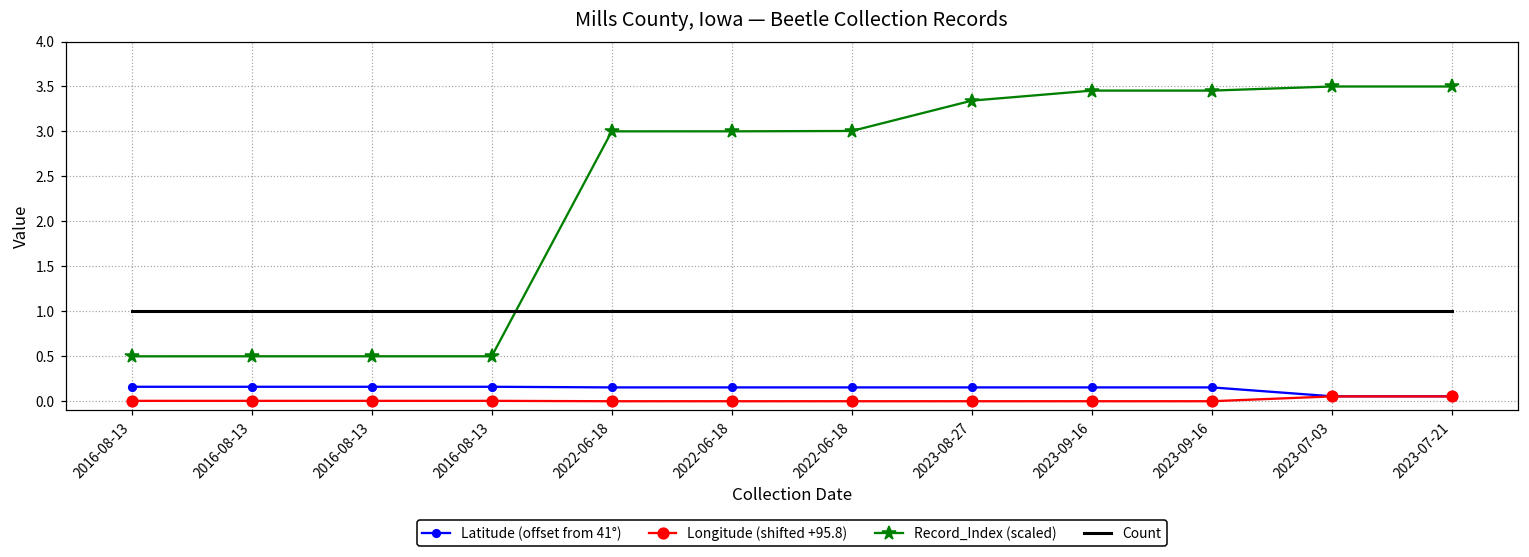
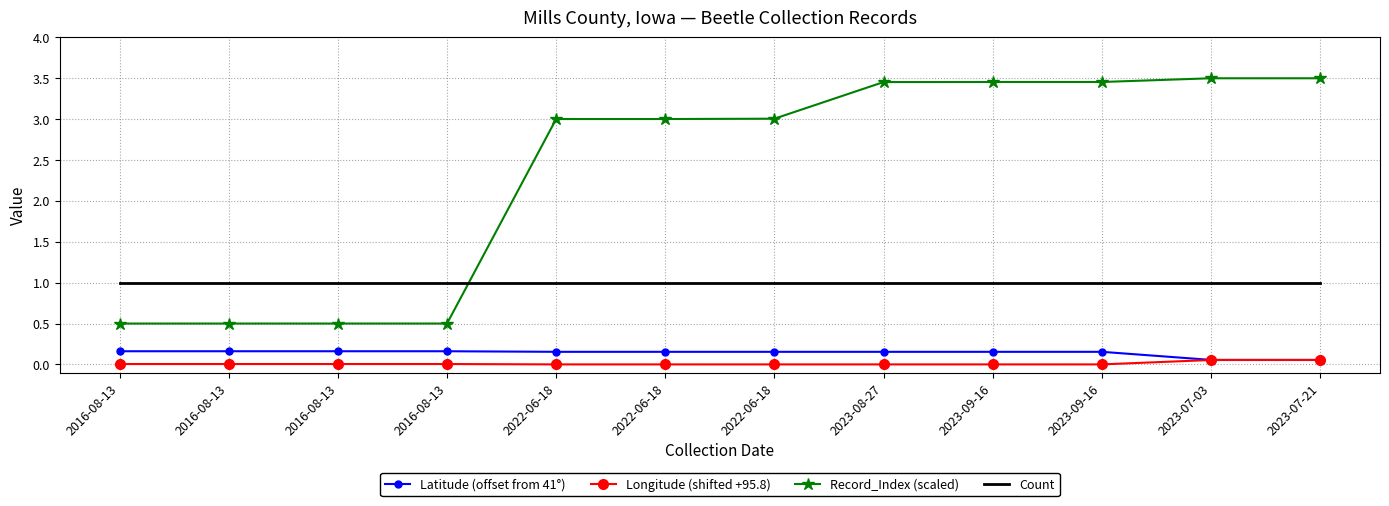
Record_Index (scaled), 2023-08-27: 3.3 -> 3.5
